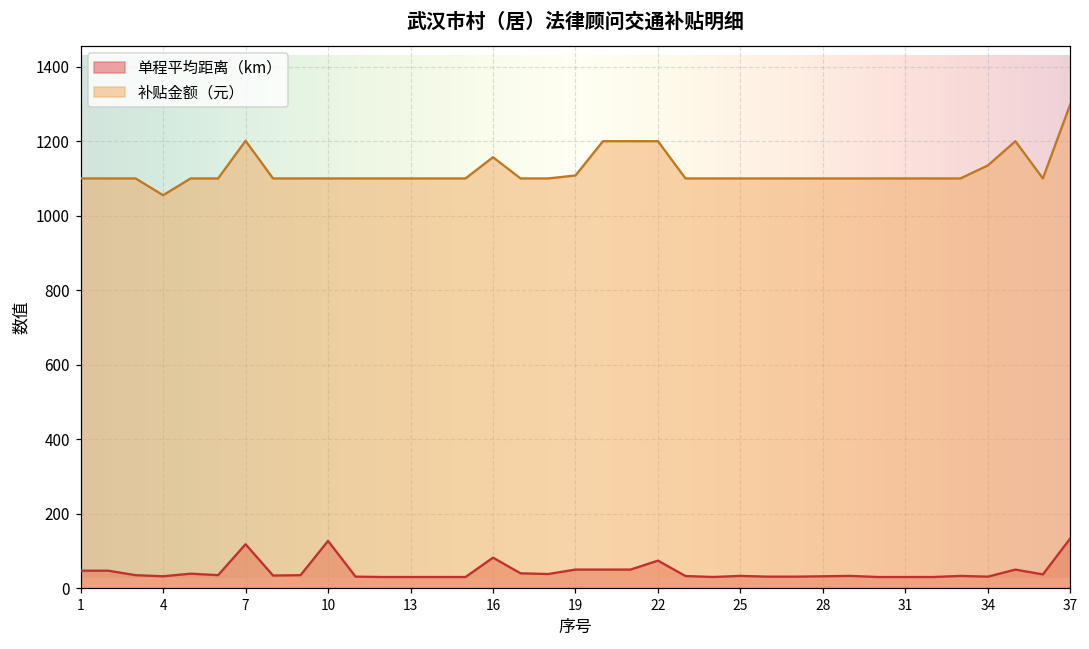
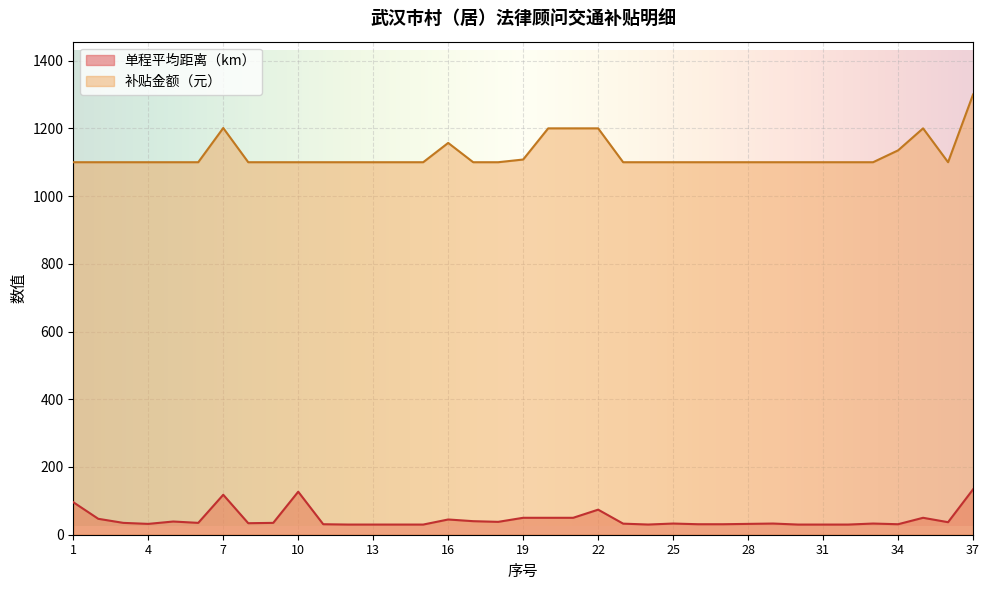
单程平均距离（km）, 1: 50 -> 100
补贴金额（元）, 4: 1060 -> 1100
单程平均距离（km）, 16: 80 -> 50
